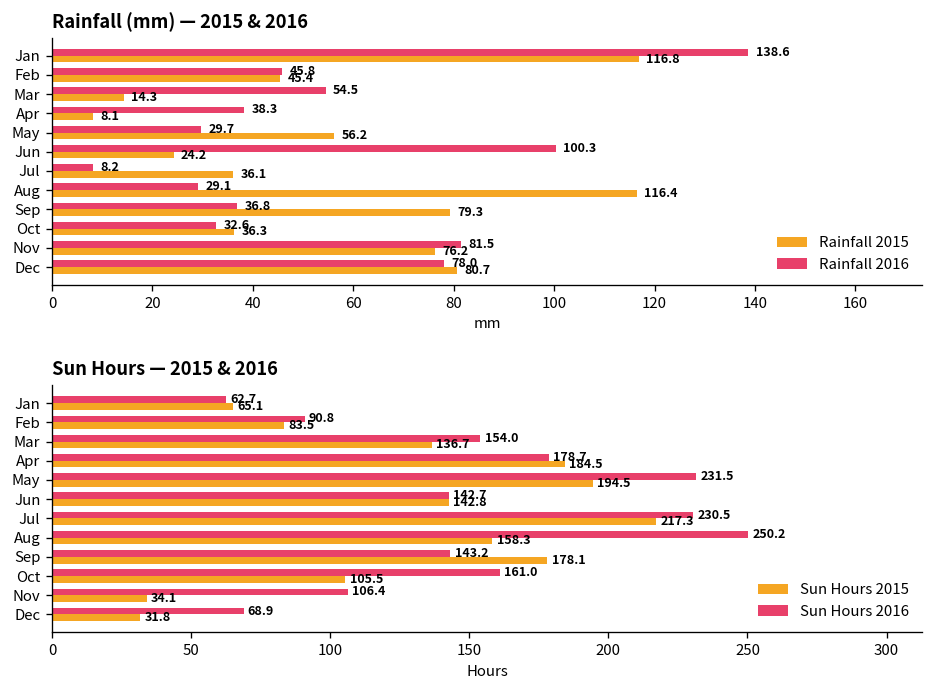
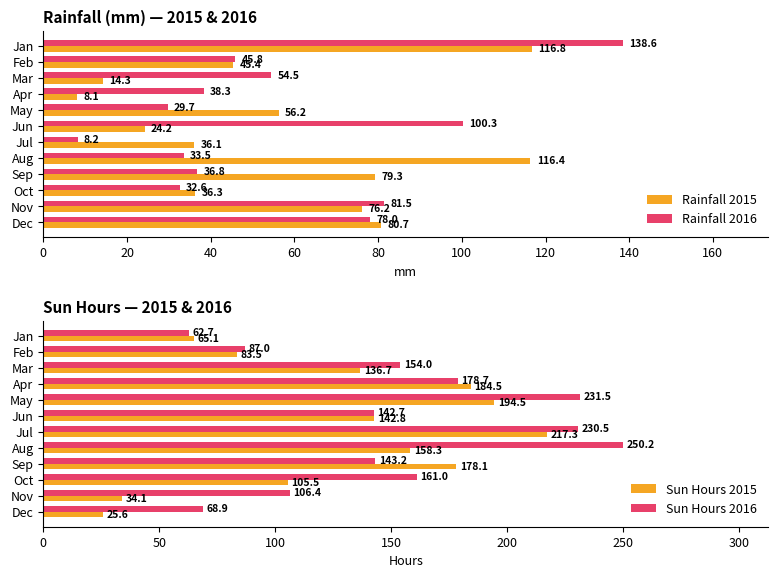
Rainfall (mm) — 2015 & 2016, Rainfall 2016, Aug: 29.1 -> 33.5
Sun Hours — 2015 & 2016, Sun Hours 2016, Feb: 90.8 -> 87.0
Sun Hours — 2015 & 2016, Sun Hours 2015, Dec: 31.8 -> 25.6
